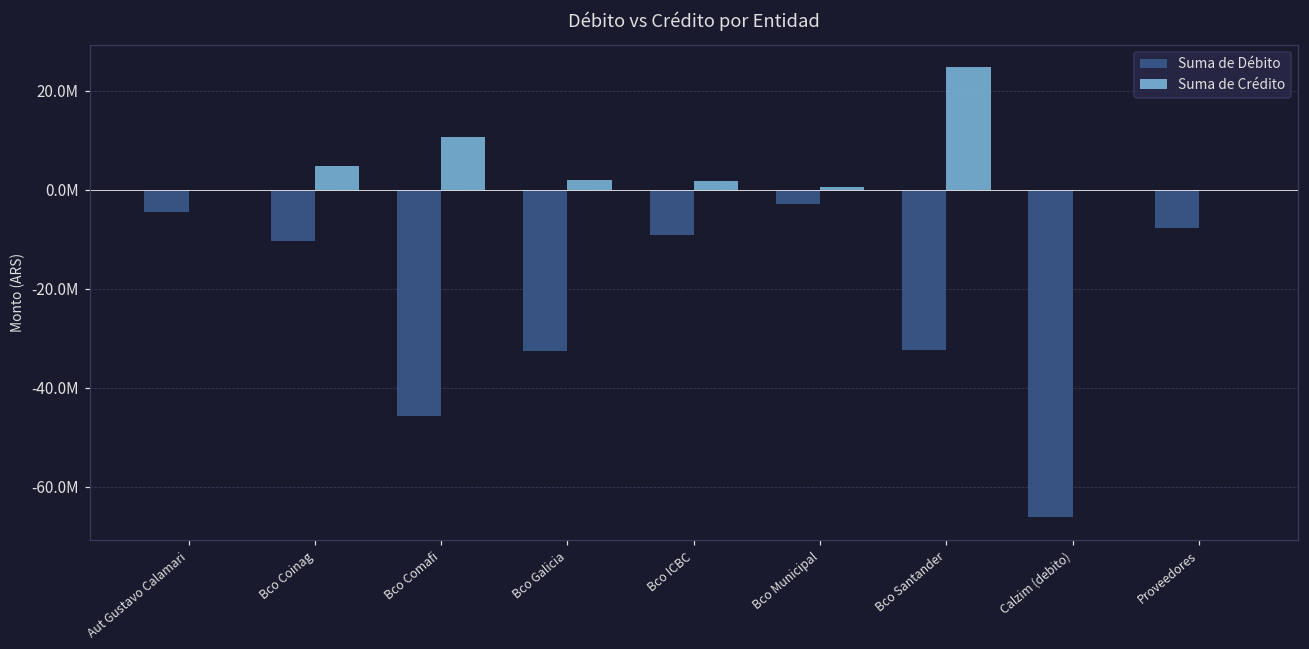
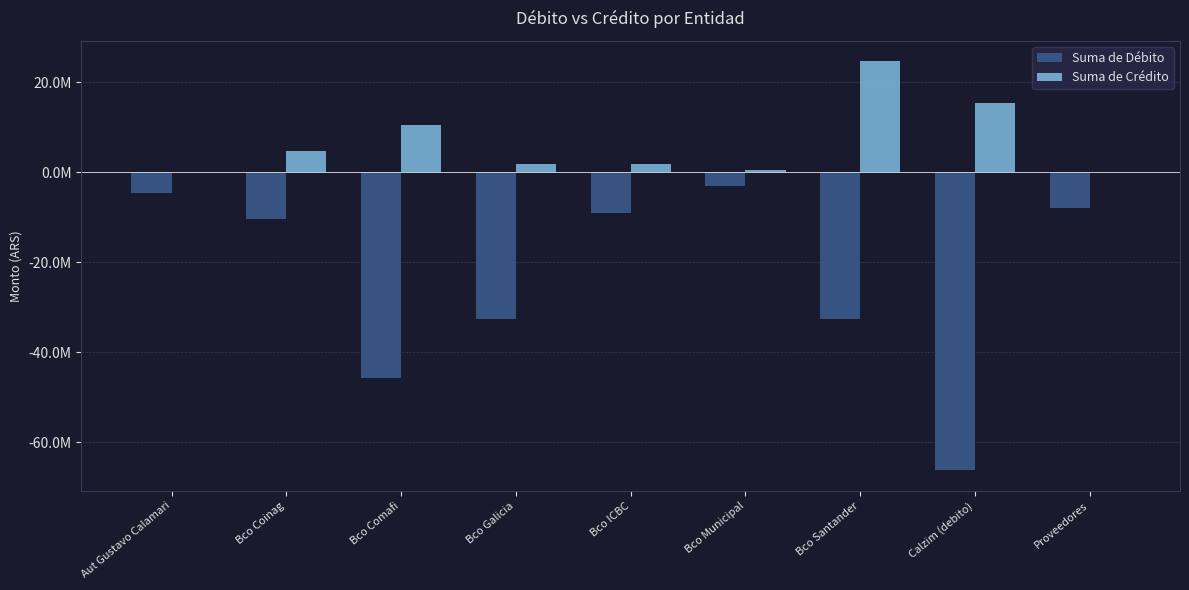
Suma de Crédito, Calzim (debito): 0 -> 15000000
